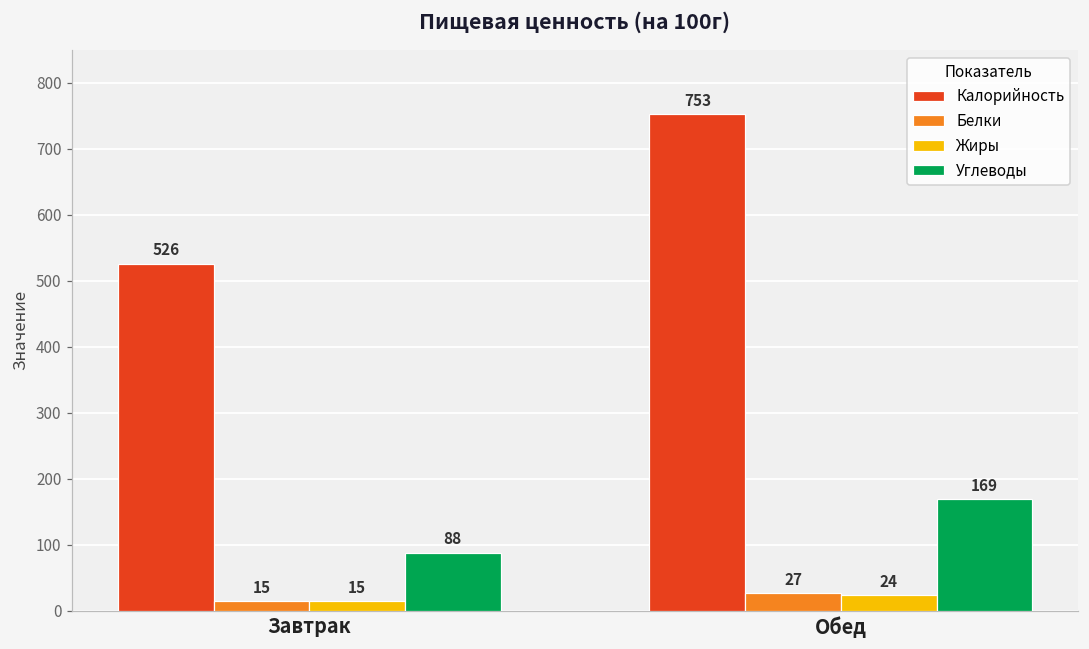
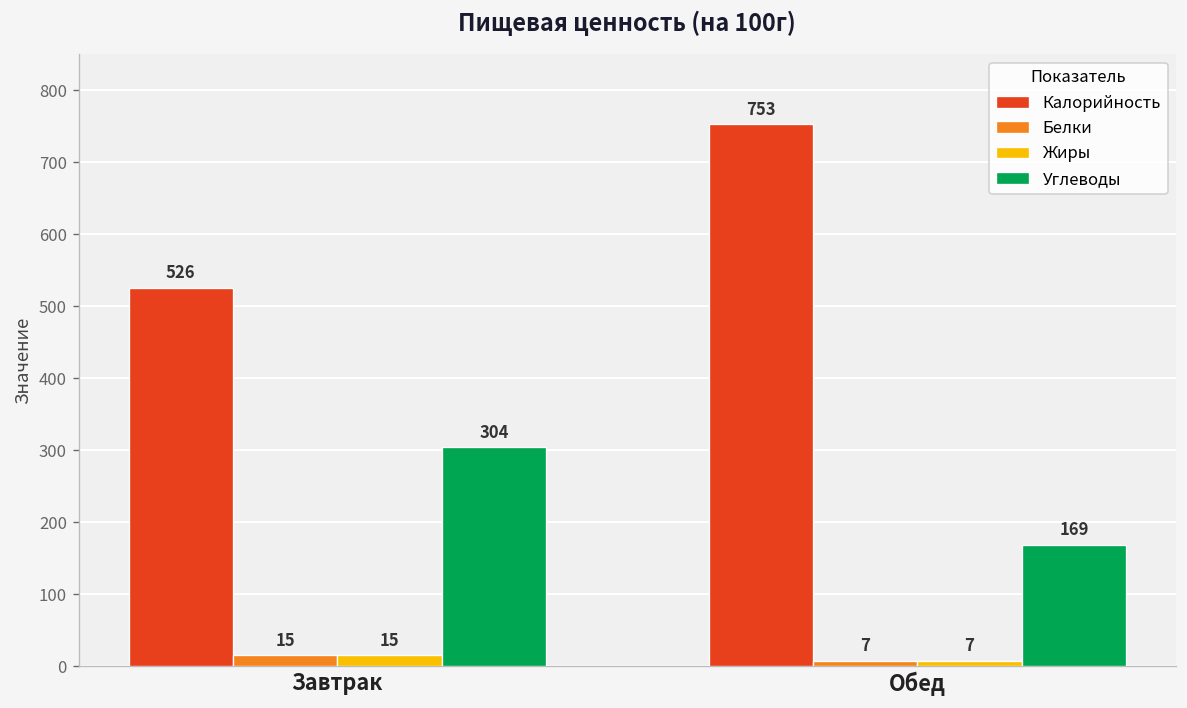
Углеводы, Завтрак: 88 -> 304
Белки, Обед: 27 -> 7
Жиры, Обед: 24 -> 7
